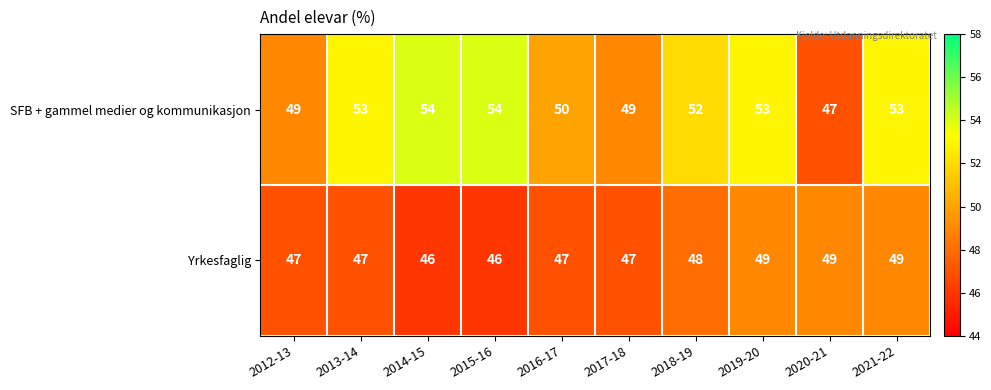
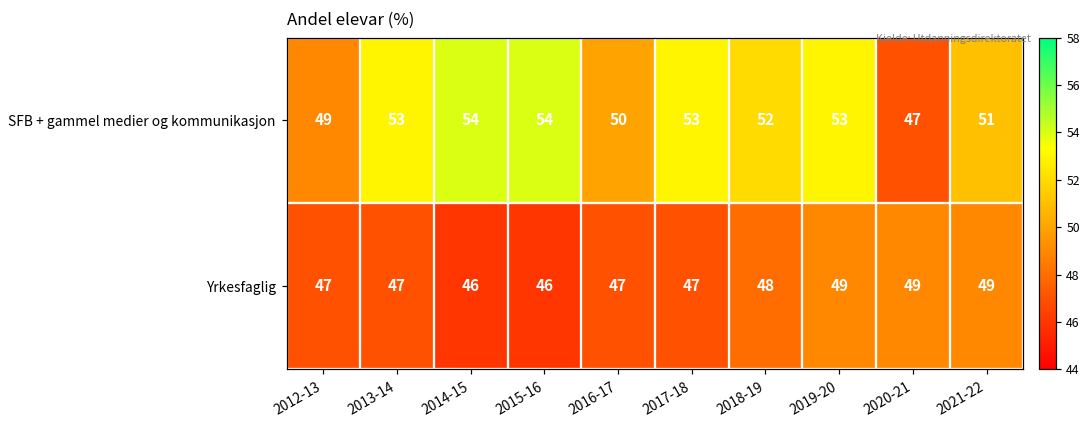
SFB + gammel medier og kommunikasjon, 2017-18: 49 -> 53
SFB + gammel medier og kommunikasjon, 2021-22: 53 -> 51
